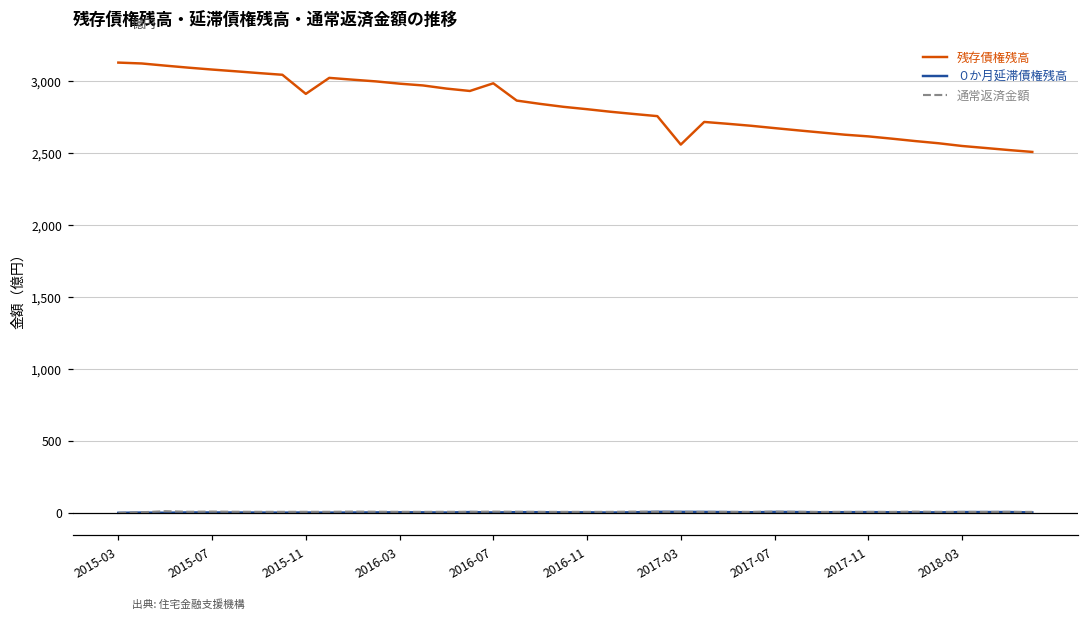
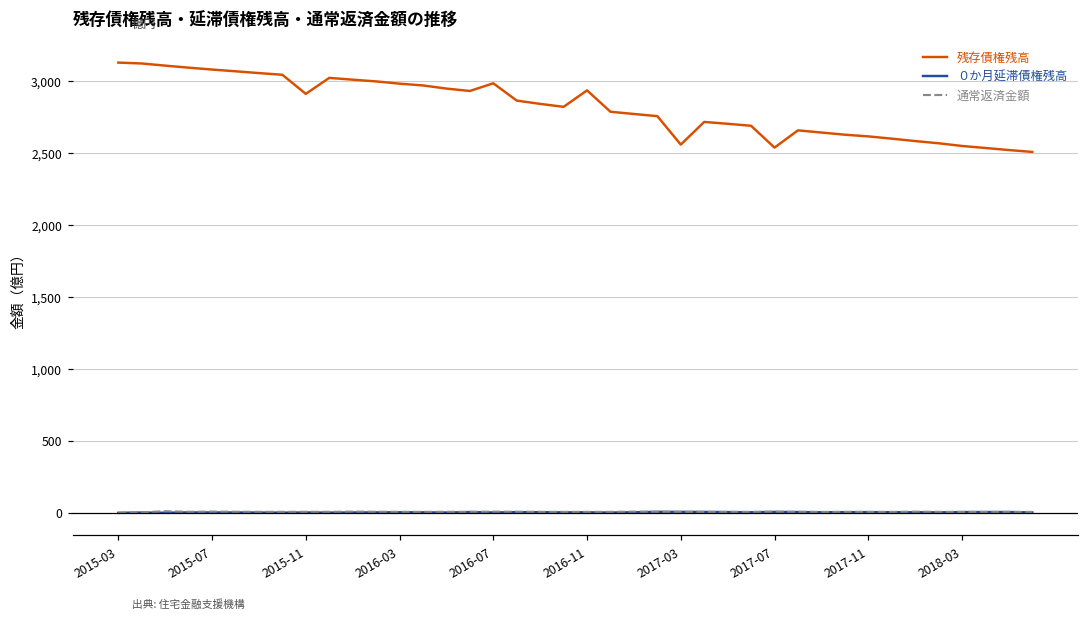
残存債権残高, 2016-11: 2,800 -> 2,930
残存債権残高, 2017-07: 2,670 -> 2,540
